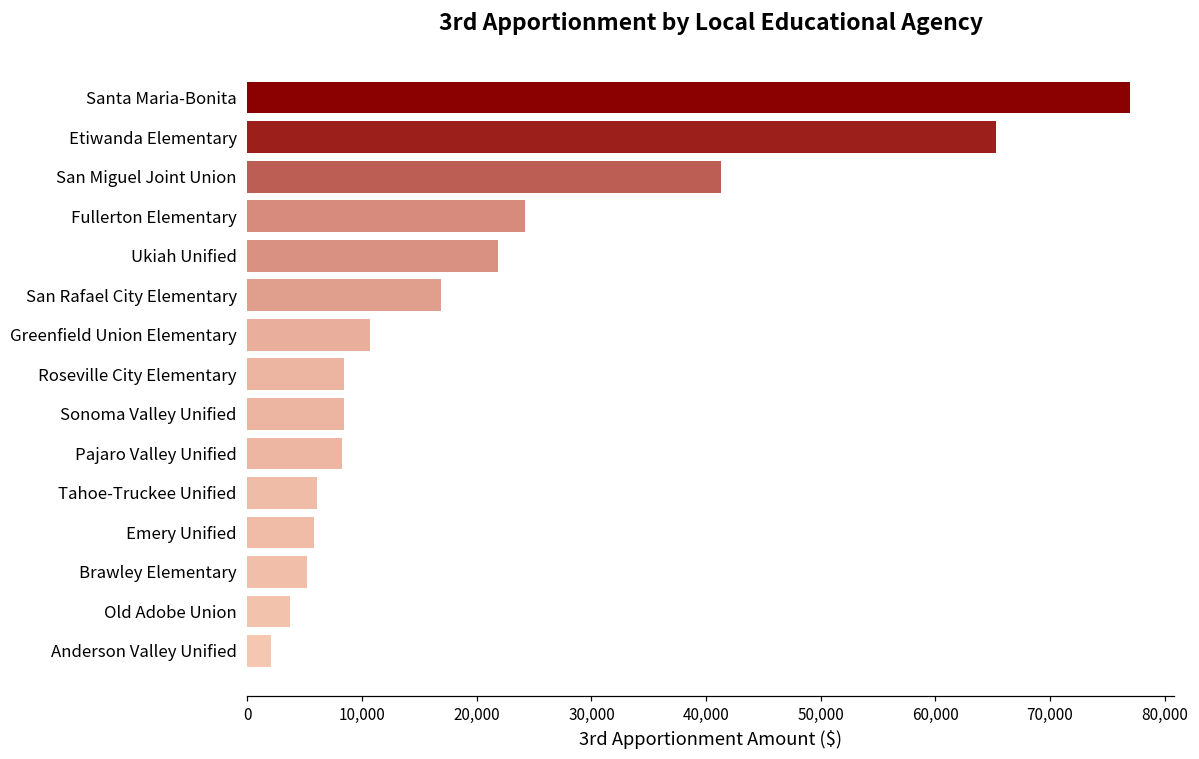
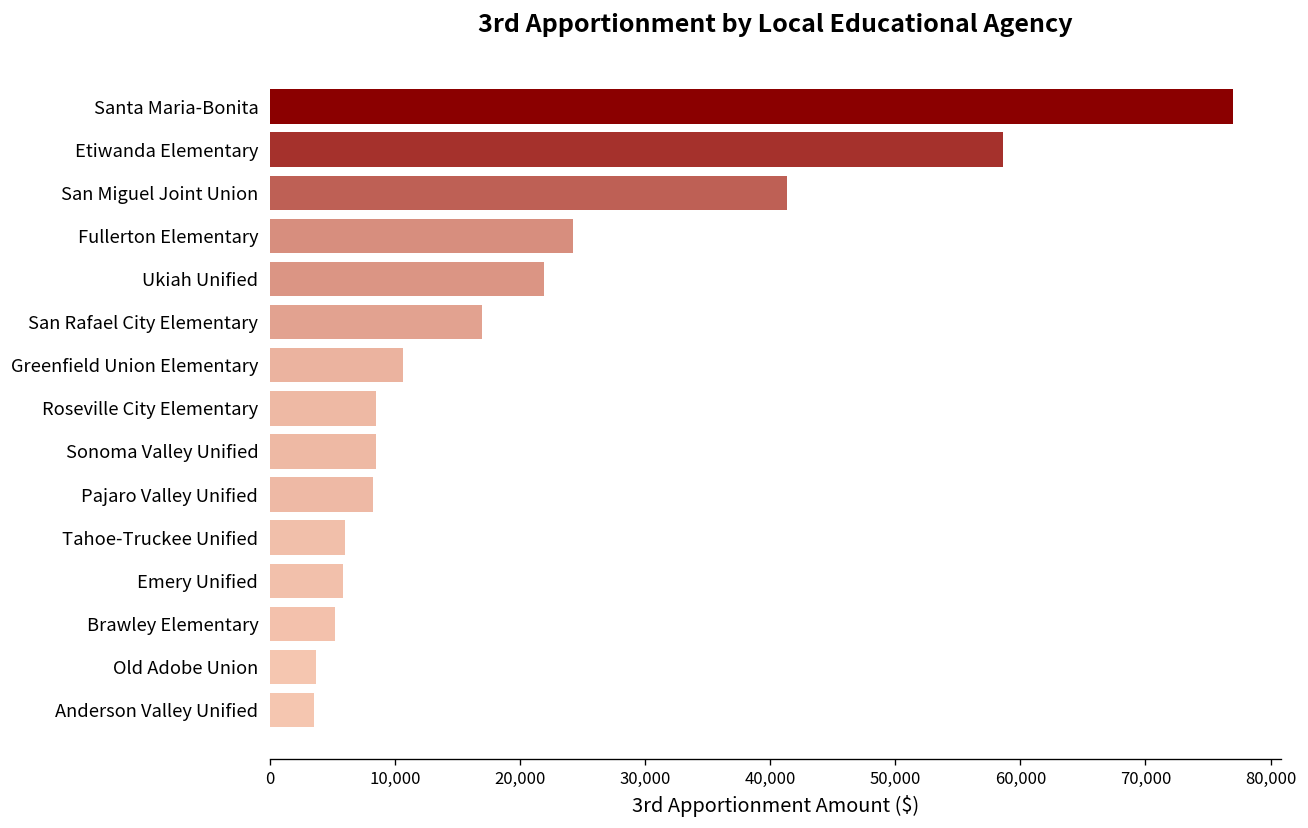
Etiwanda Elementary: 65,300 -> 58,600
Anderson Valley Unified: 2,100 -> 3,500
